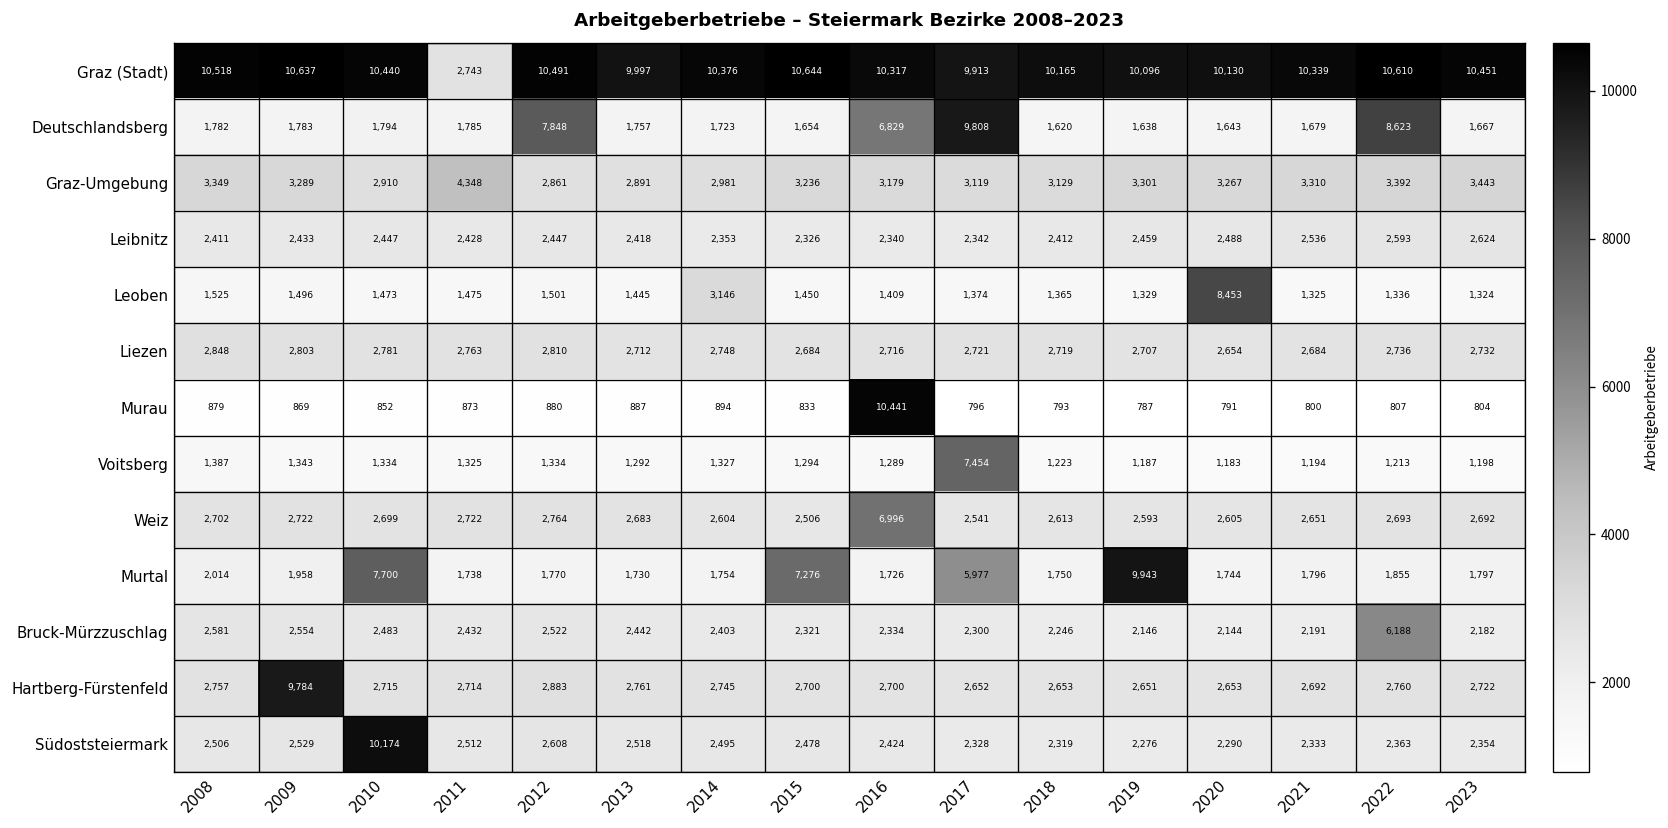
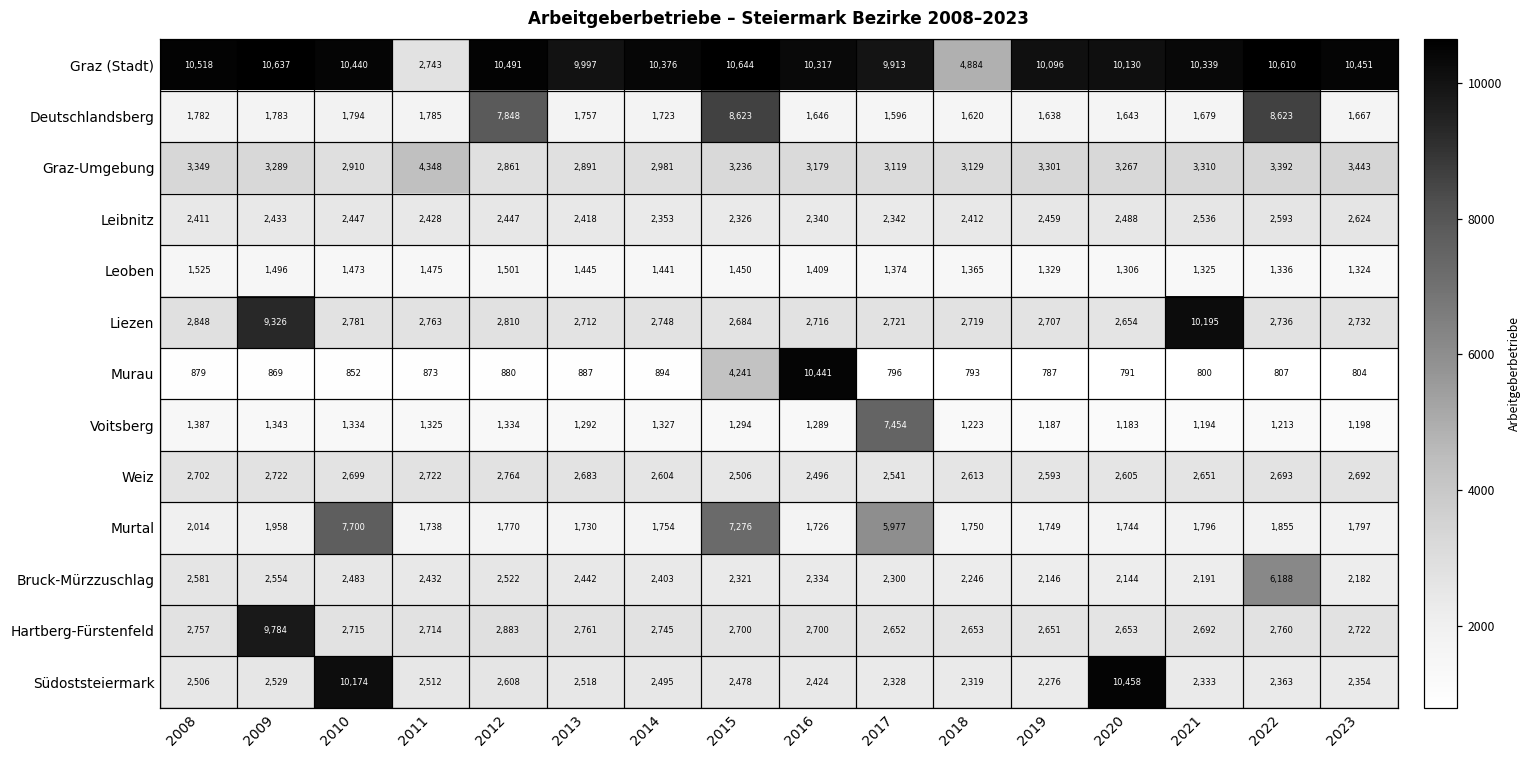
Graz (Stadt), 2018: 10,165 -> 4,884
Deutschlandsberg, 2015: 1,654 -> 8,623
Deutschlandsberg, 2016: 6,829 -> 1,646
Deutschlandsberg, 2017: 9,808 -> 1,596
Leoben, 2014: 3,146 -> 1,441
Leoben, 2020: 8,453 -> 1,306
Liezen, 2009: 2,803 -> 9,326
Liezen, 2021: 2,684 -> 10,195
Murau, 2015: 833 -> 4,241
Weiz, 2016: 6,996 -> 2,496
Murtal, 2019: 9,943 -> 1,749
Südoststeiermark, 2020: 2,290 -> 10,458
